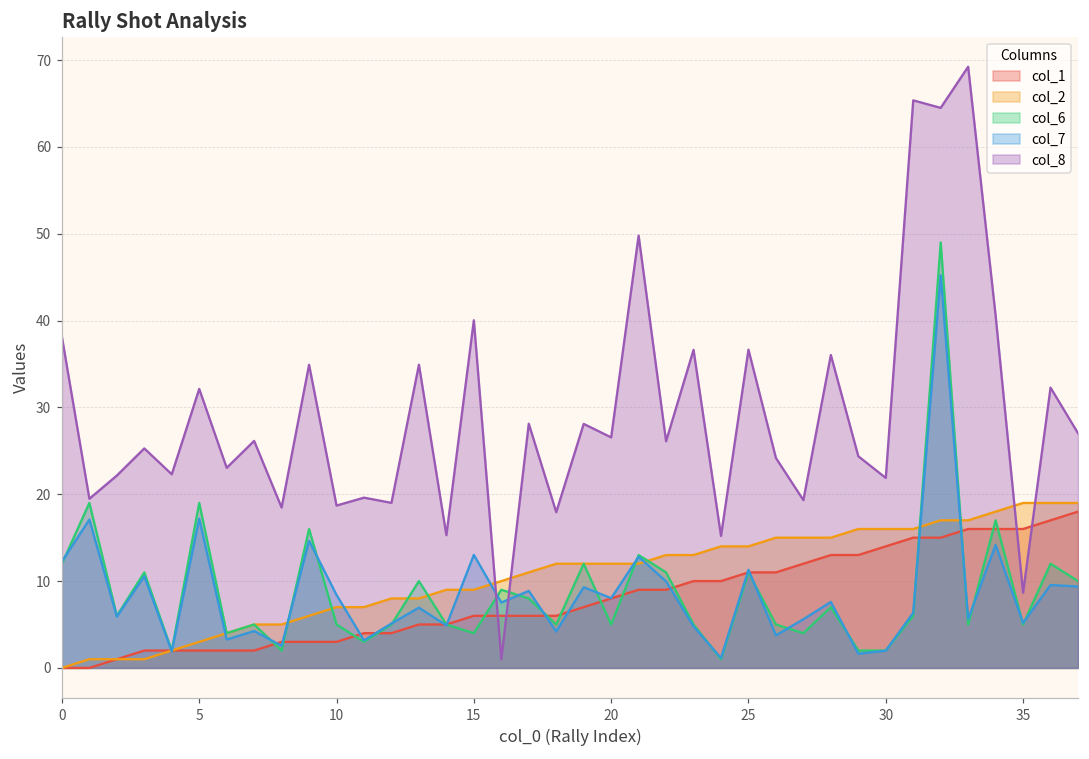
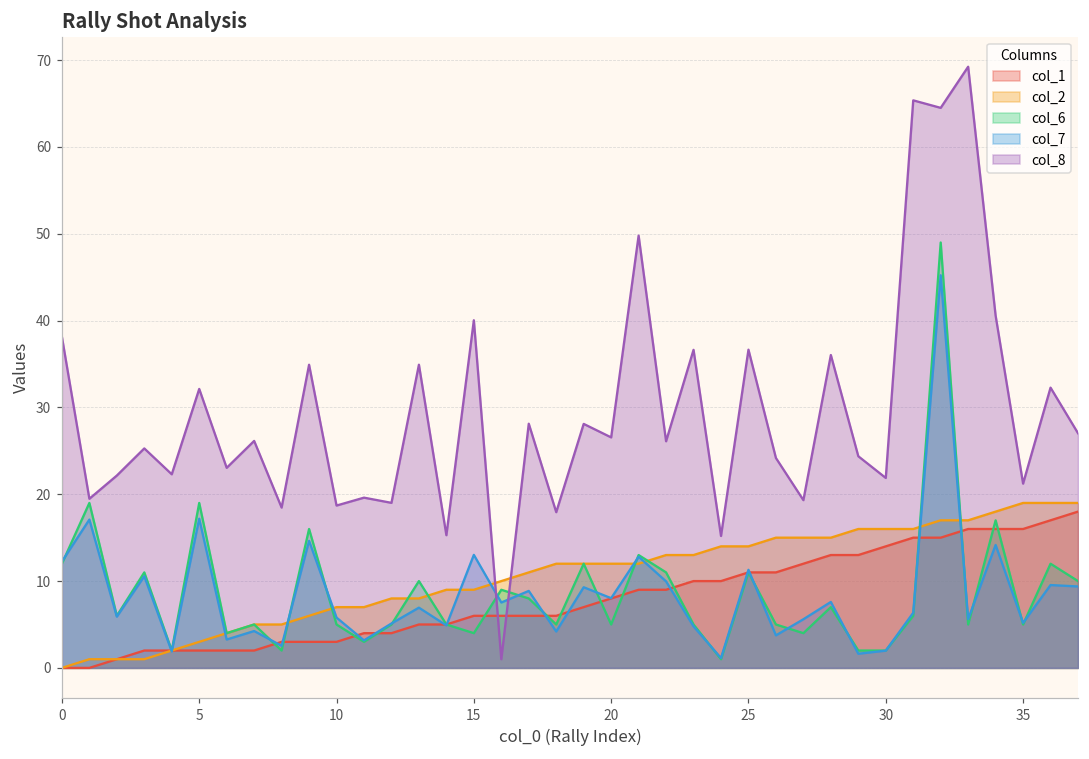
col_7, 10: 8 -> 6
col_8, 35: 9 -> 21
